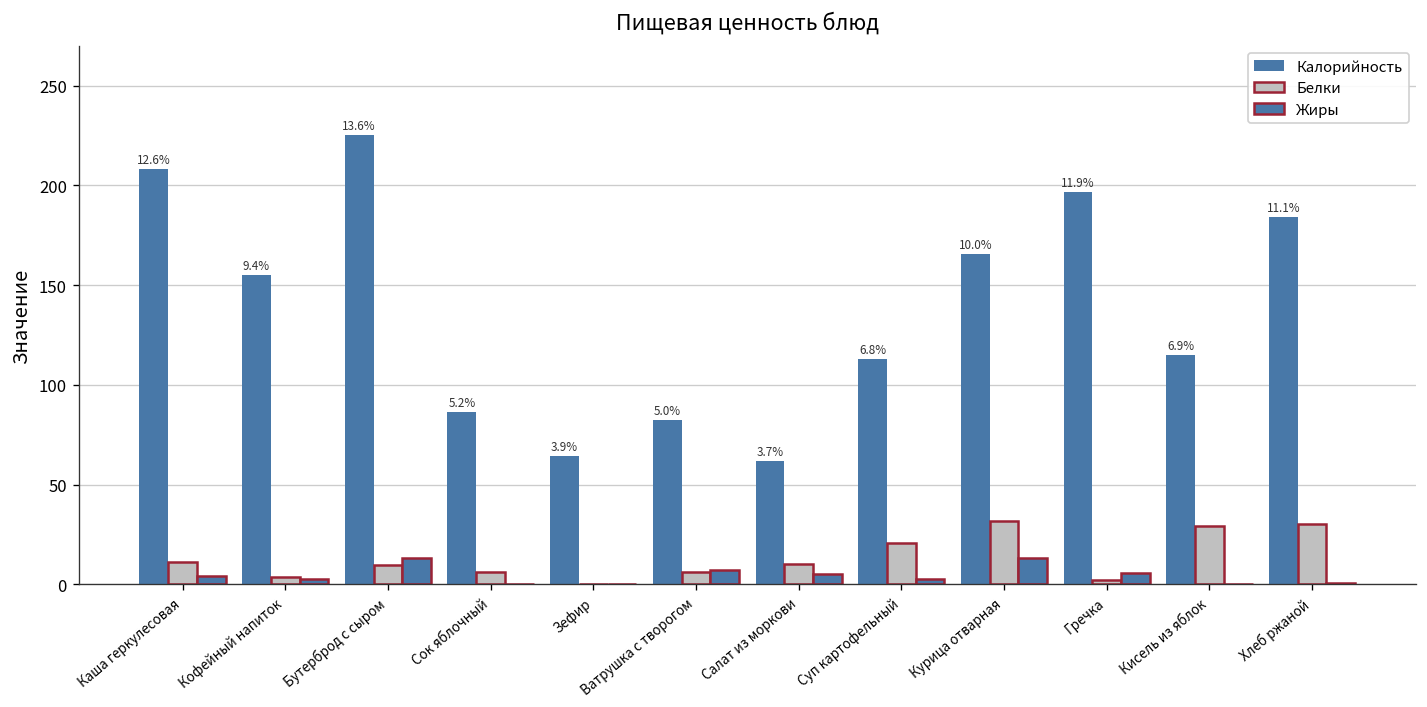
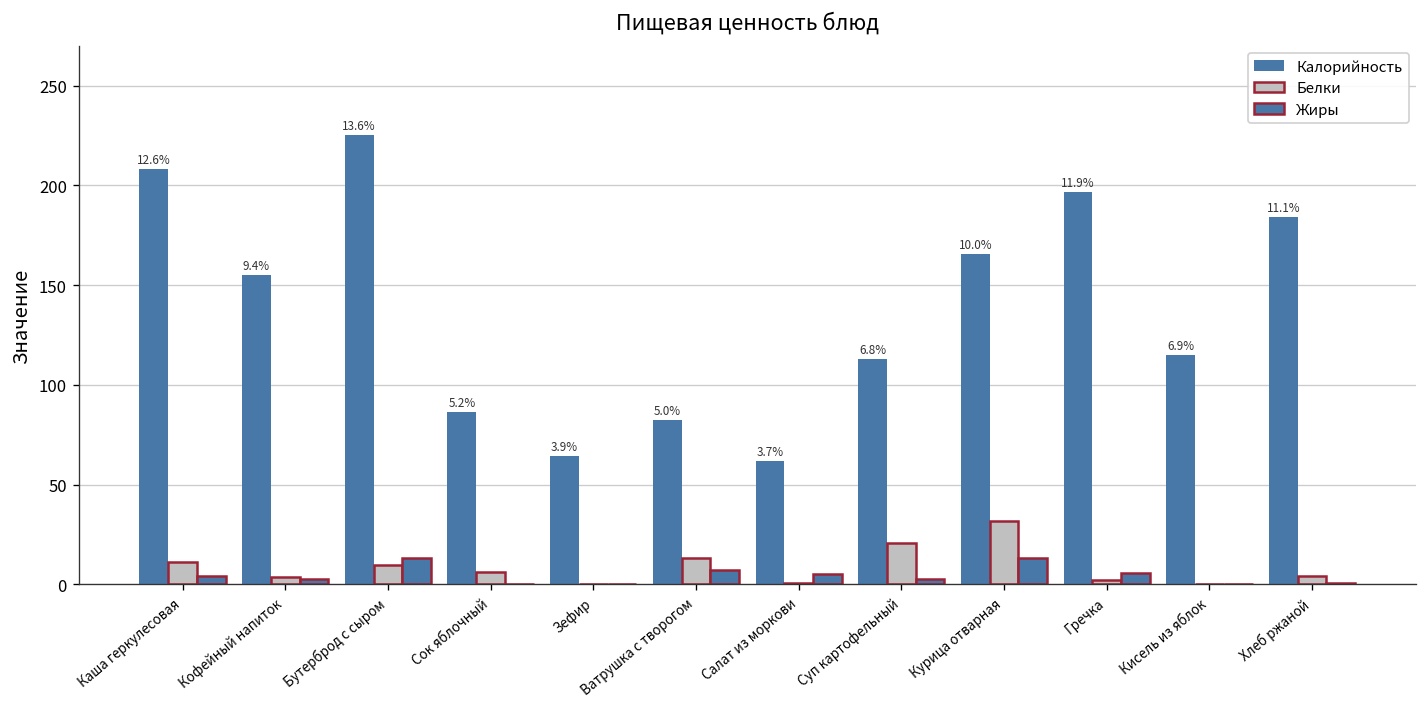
Белки, Ватрушка с творогом: 6 -> 13
Белки, Салат из моркови: 10 -> 1
Белки, Кисель из яблок: 30 -> 0
Белки, Хлеб ржаной: 30 -> 4
